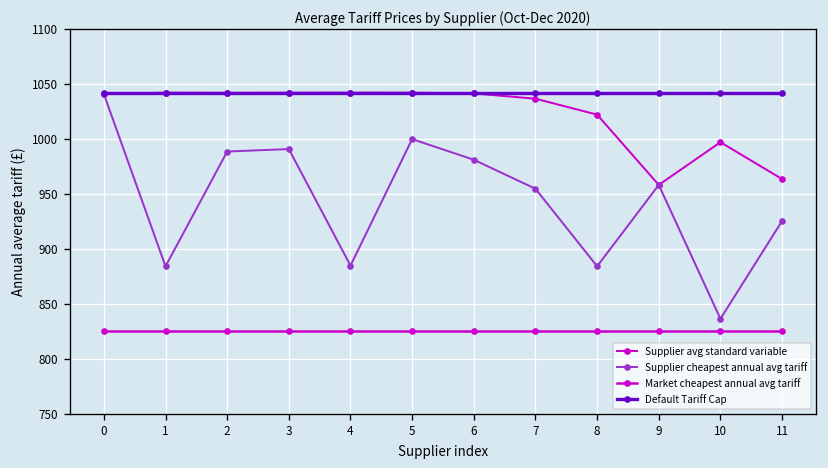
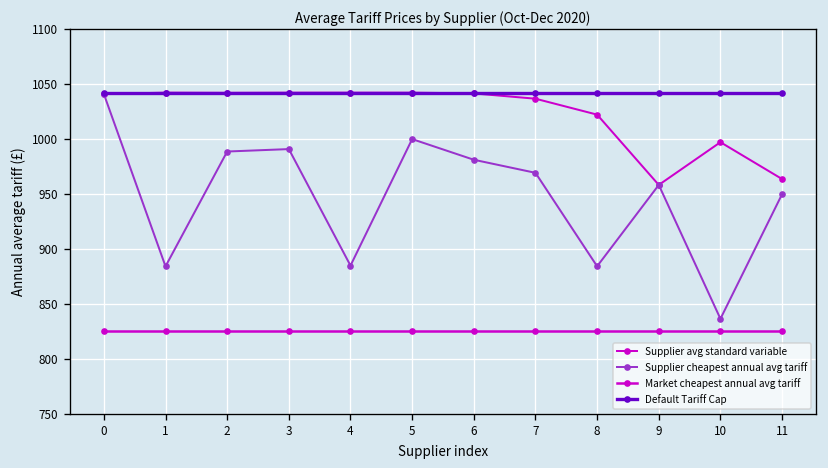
Supplier cheapest annual avg tariff, 7: 950 -> 970
Supplier cheapest annual avg tariff, 11: 930 -> 950
